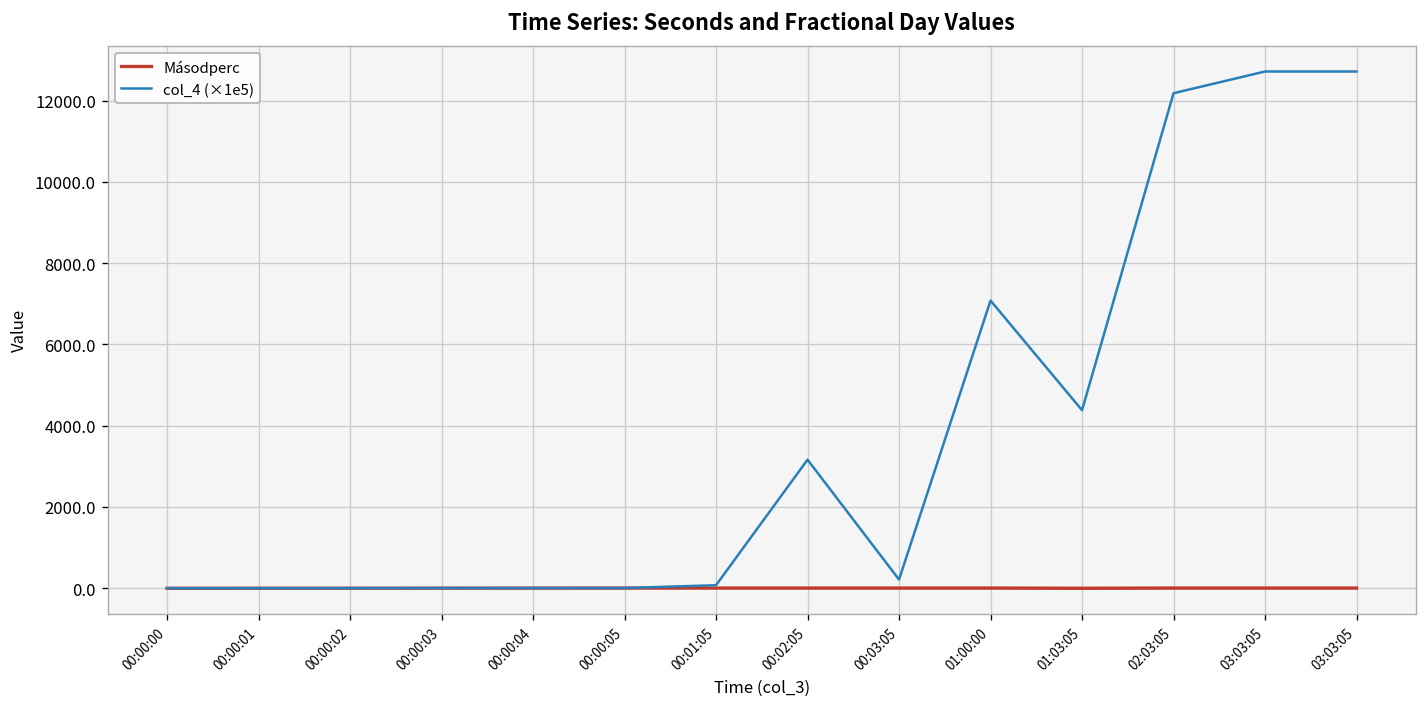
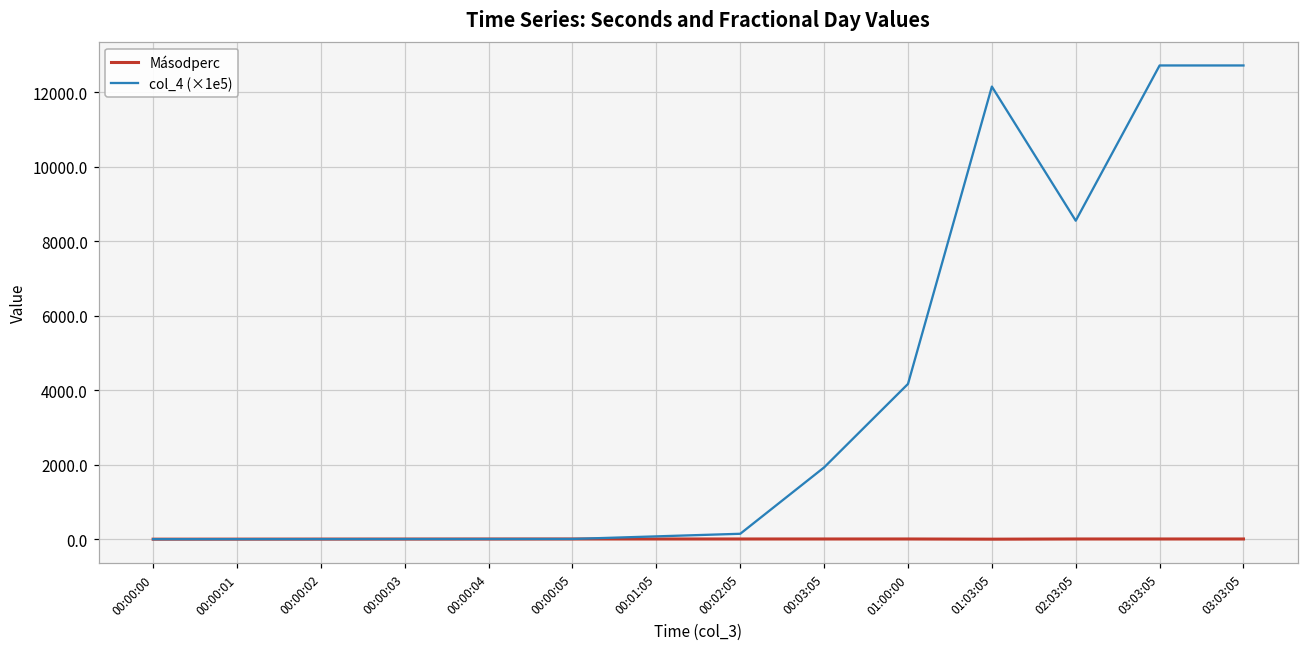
col_4 (×1e5), 00:02:05: 3200 -> 100
col_4 (×1e5), 00:03:05: 200 -> 1900
col_4 (×1e5), 01:00:00: 7100 -> 4200
col_4 (×1e5), 01:03:05: 4400 -> 12100
col_4 (×1e5), 02:03:05: 12200 -> 8500
